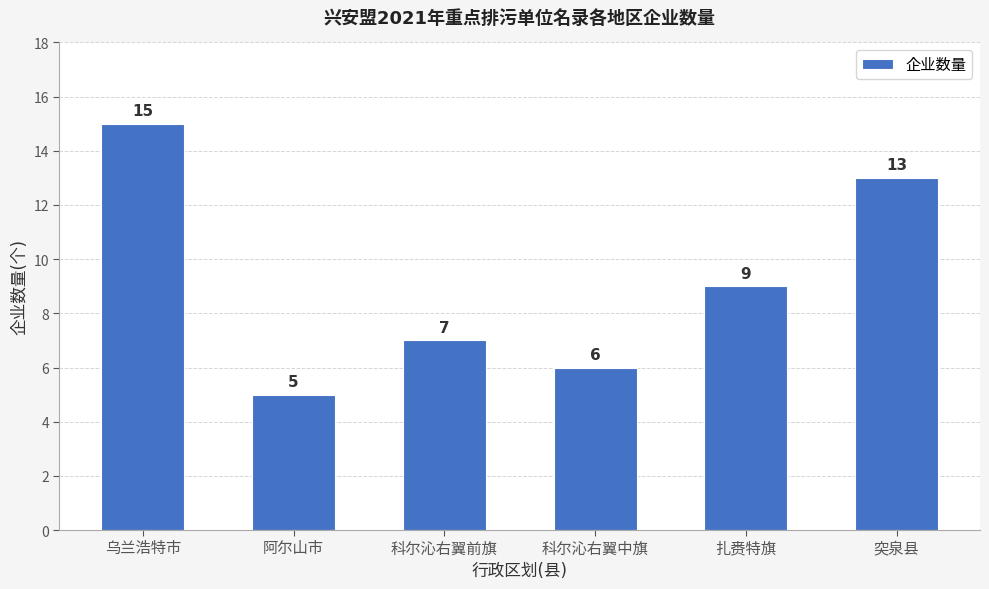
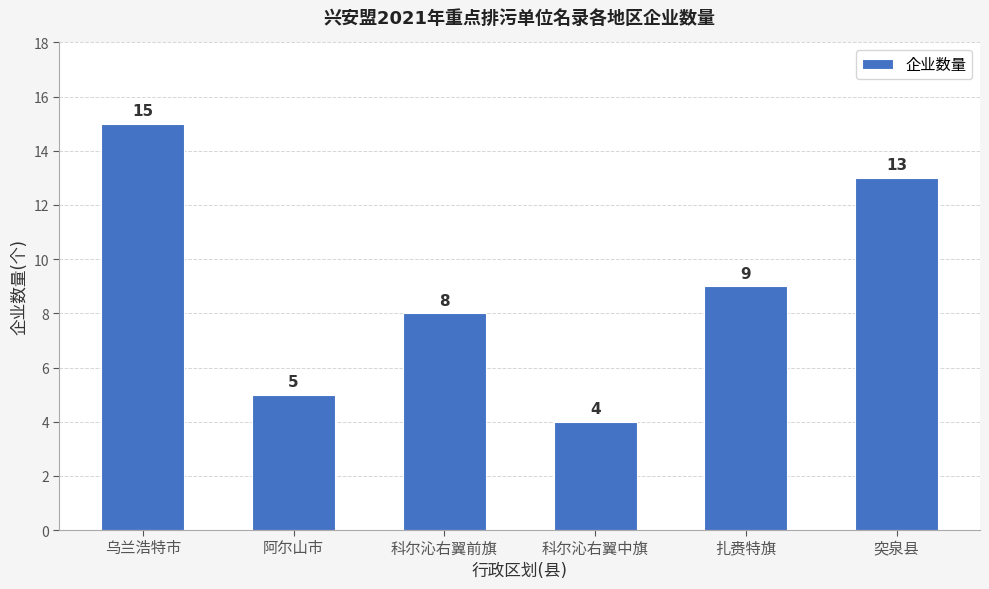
科尔沁右翼前旗: 7 -> 8
科尔沁右翼中旗: 6 -> 4
